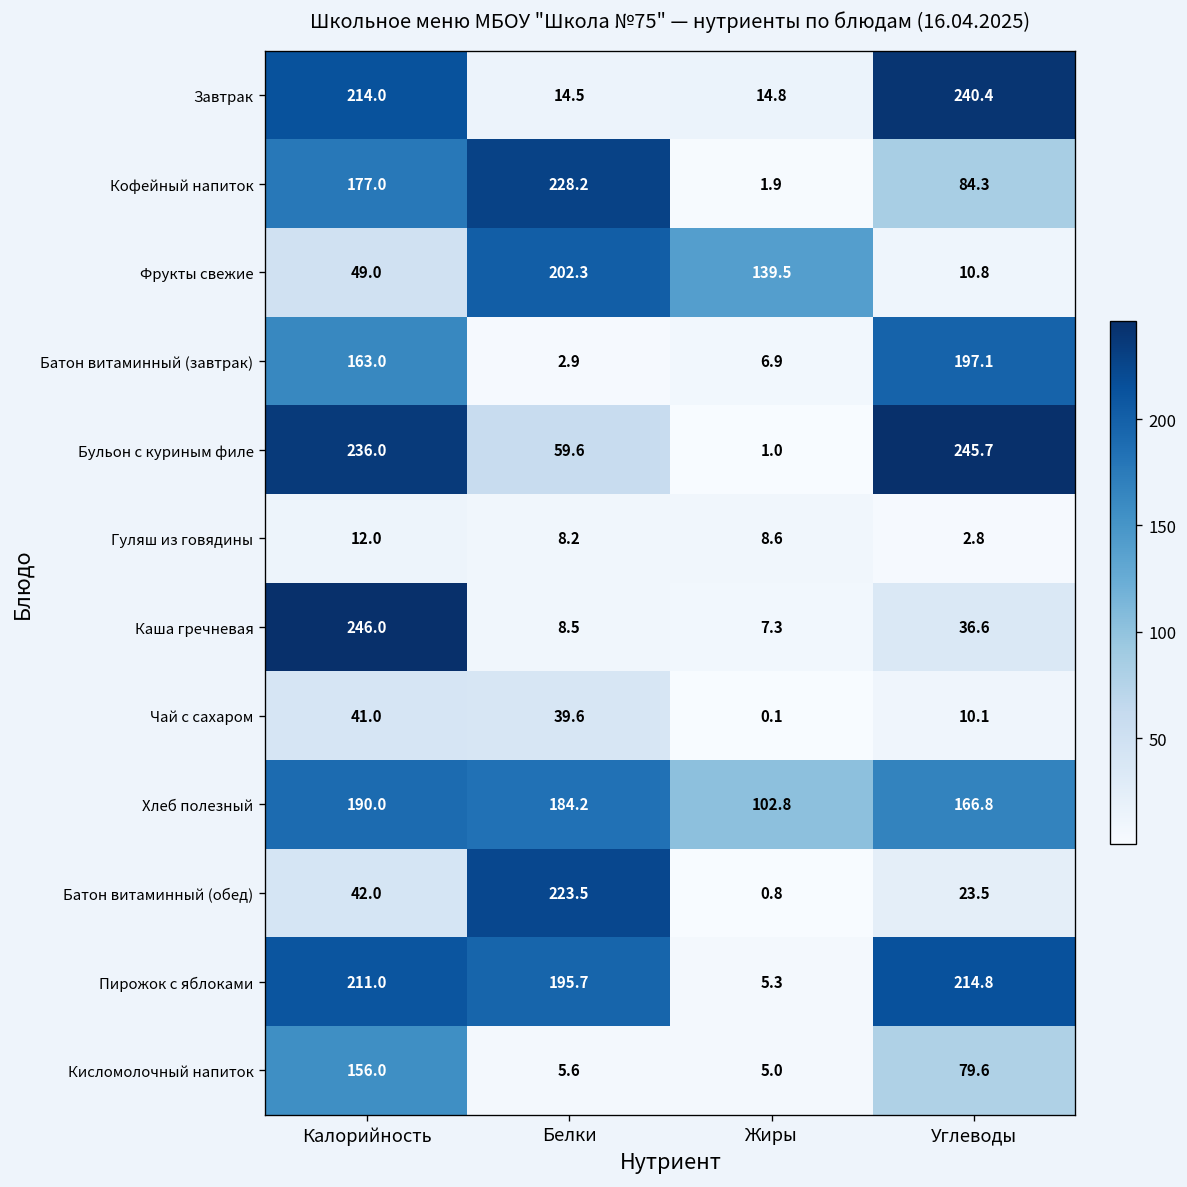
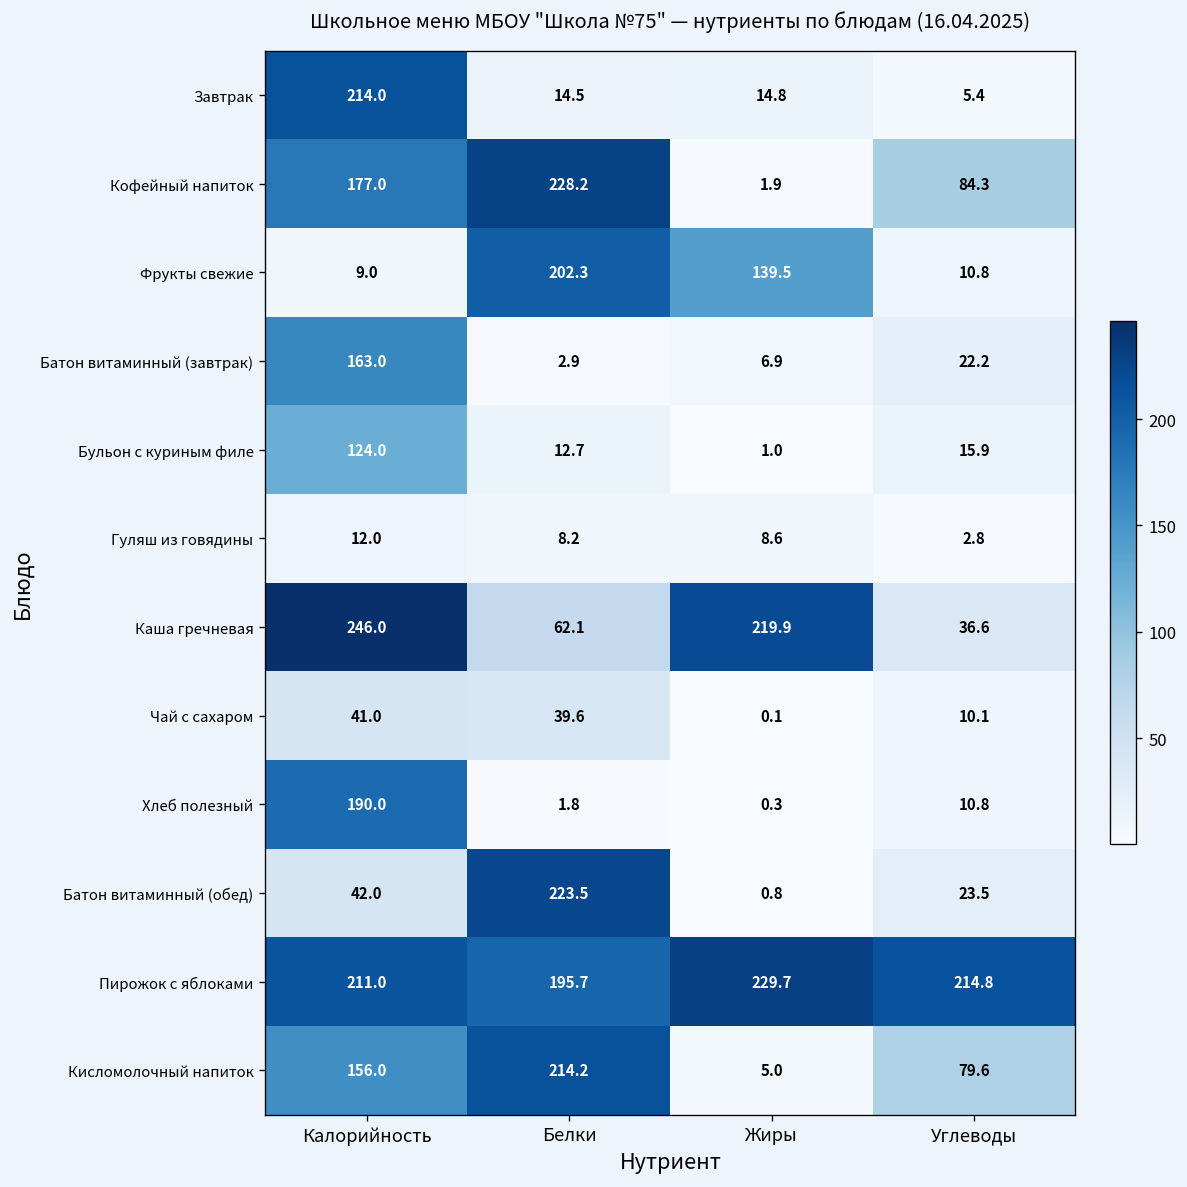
Завтрак, Углеводы: 240.4 -> 5.4
Фрукты свежие, Калорийность: 49.0 -> 9.0
Батон витаминный (завтрак), Углеводы: 197.1 -> 22.2
Бульон с куриным филе, Калорийность: 236.0 -> 124.0
Бульон с куриным филе, Белки: 59.6 -> 12.7
Бульон с куриным филе, Углеводы: 245.7 -> 15.9
Каша гречневая, Белки: 8.5 -> 62.1
Каша гречневая, Жиры: 7.3 -> 219.9
Хлеб полезный, Белки: 184.2 -> 1.8
Хлеб полезный, Жиры: 102.8 -> 0.3
Хлеб полезный, Углеводы: 166.8 -> 10.8
Пирожок с яблоками, Жиры: 5.3 -> 229.7
Кисломолочный напиток, Белки: 5.6 -> 214.2
